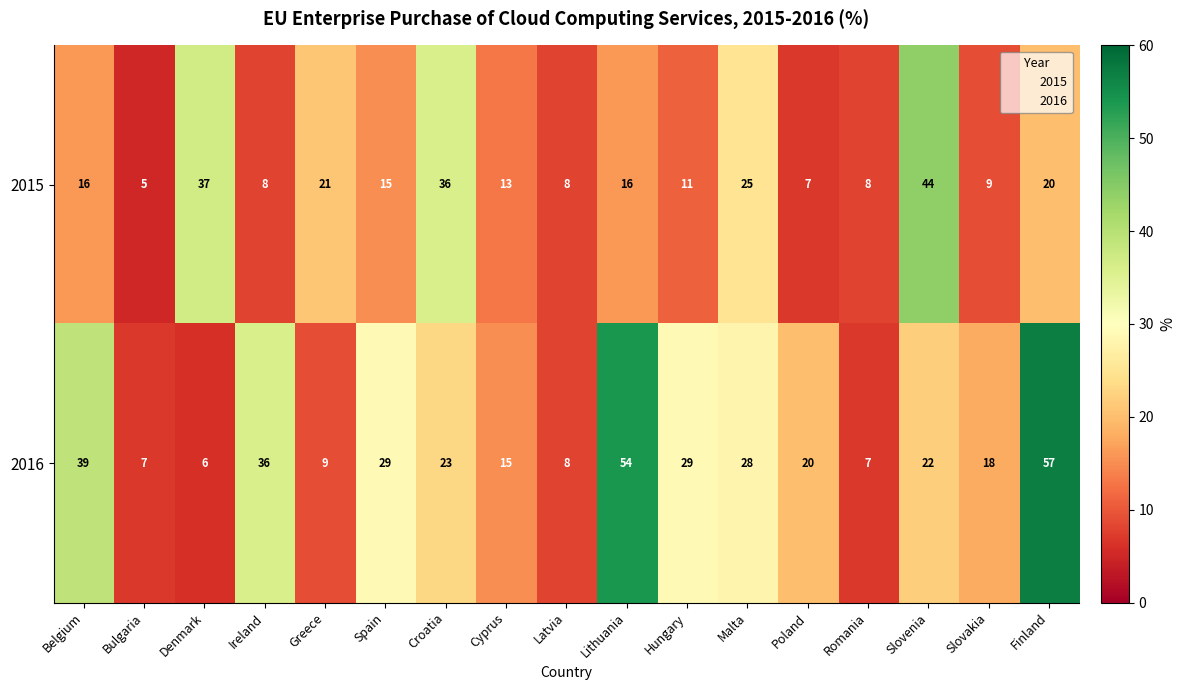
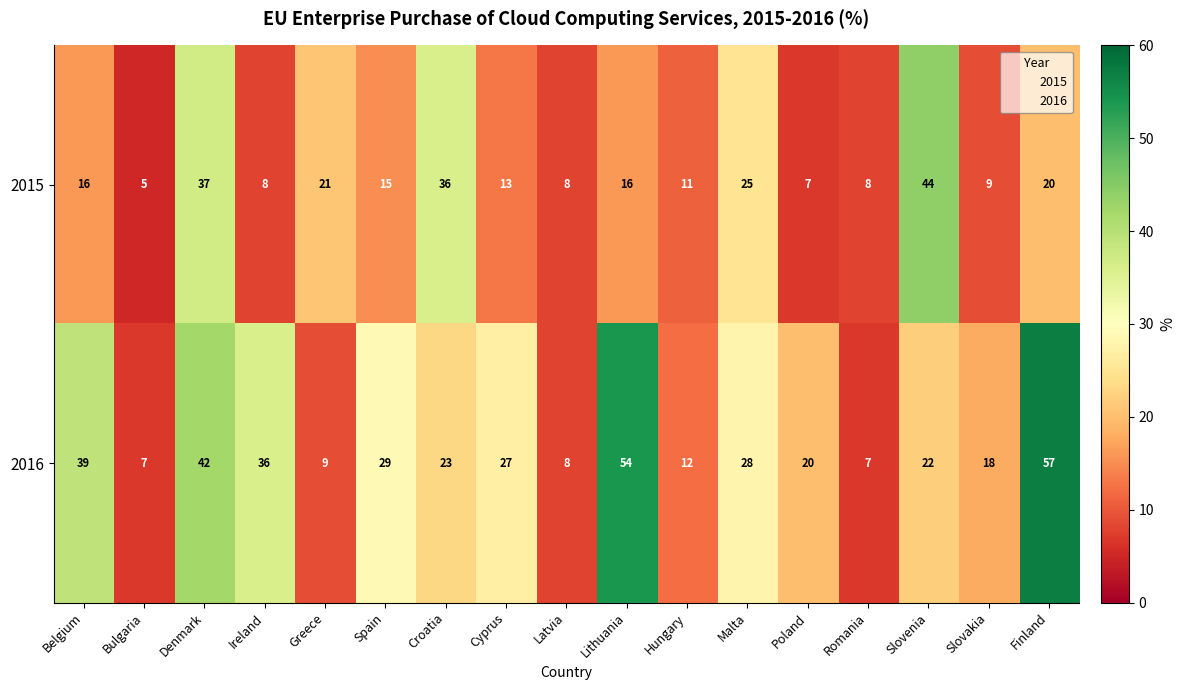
2016, Denmark: 6 -> 42
2016, Cyprus: 15 -> 27
2016, Hungary: 29 -> 12
